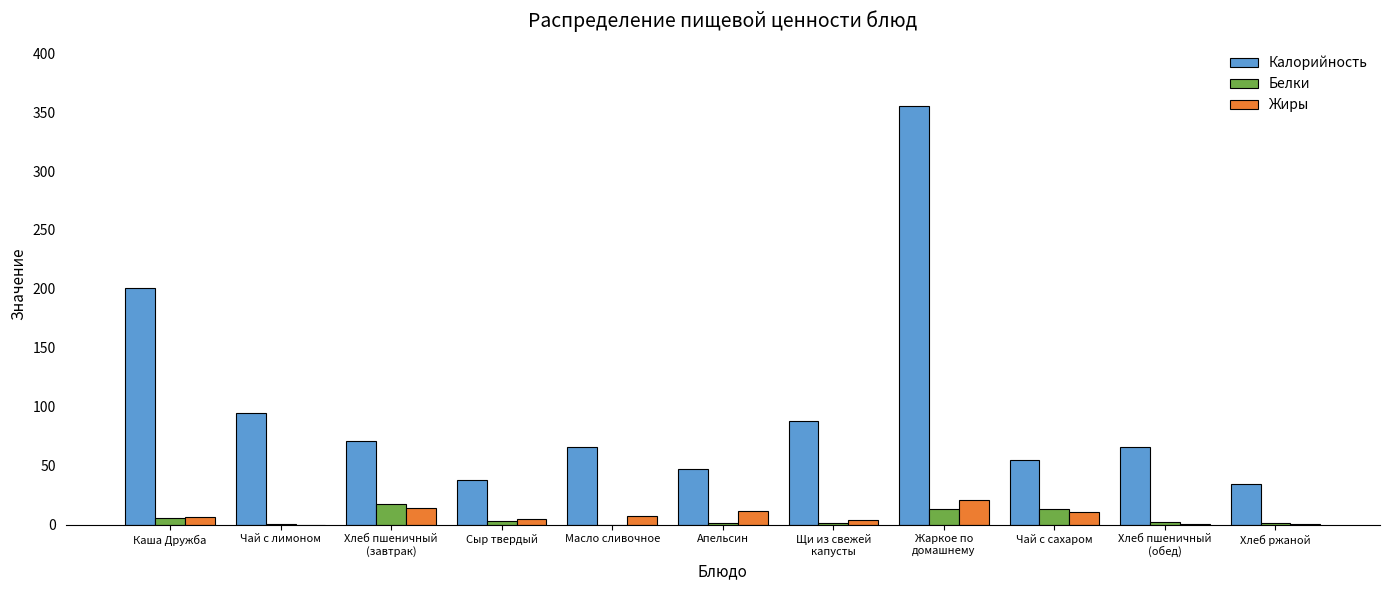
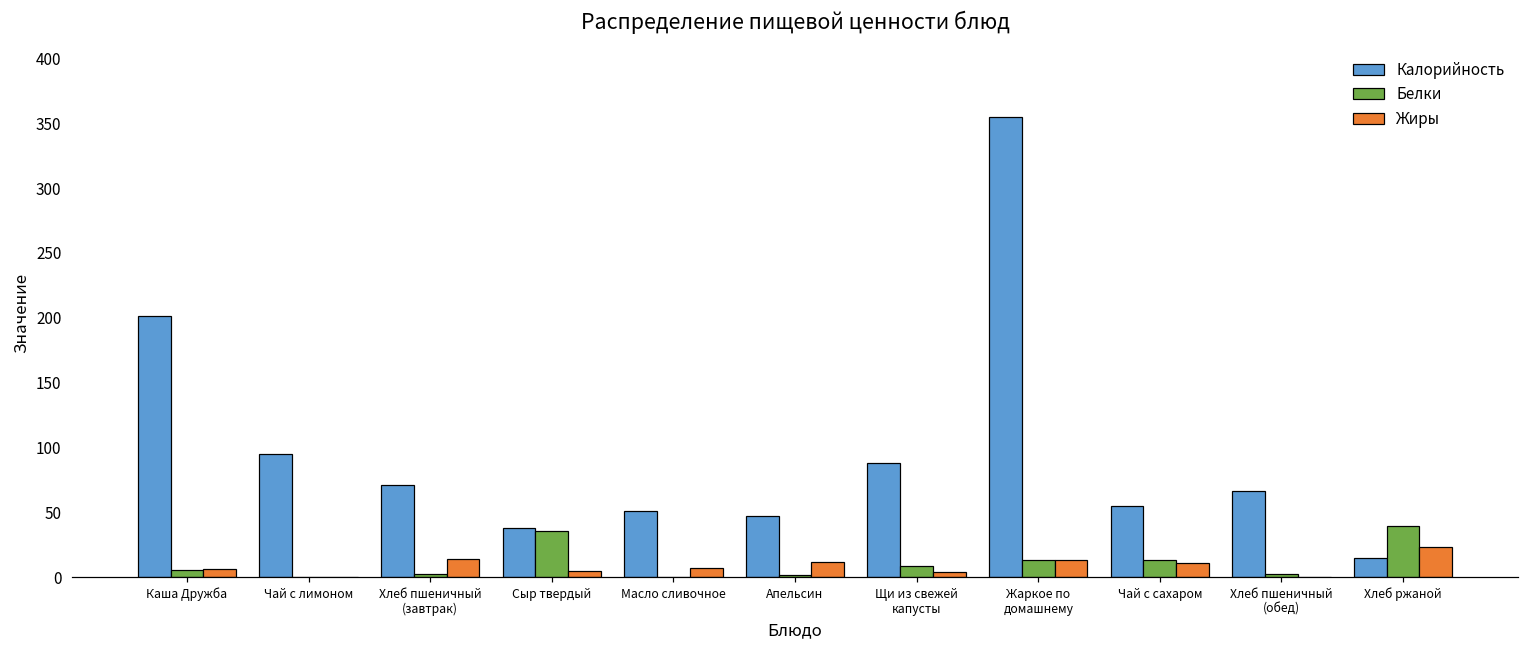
Белки, Хлеб пшеничный (завтрак): 18 -> 2
Белки, Сыр твердый: 4 -> 36
Калорийность, Масло сливочное: 66 -> 51
Белки, Щи из свежей капусты: 1 -> 9
Жиры, Жаркое по домашнему: 21 -> 13
Калорийность, Хлеб ржаной: 35 -> 15
Белки, Хлеб ржаной: 1 -> 40
Жиры, Хлеб ржаной: 0 -> 23
